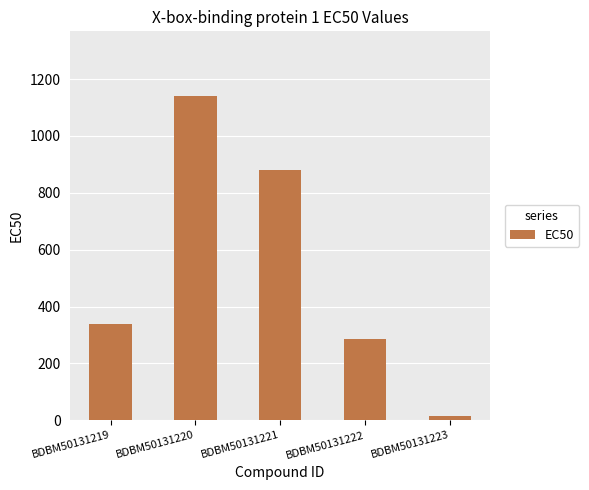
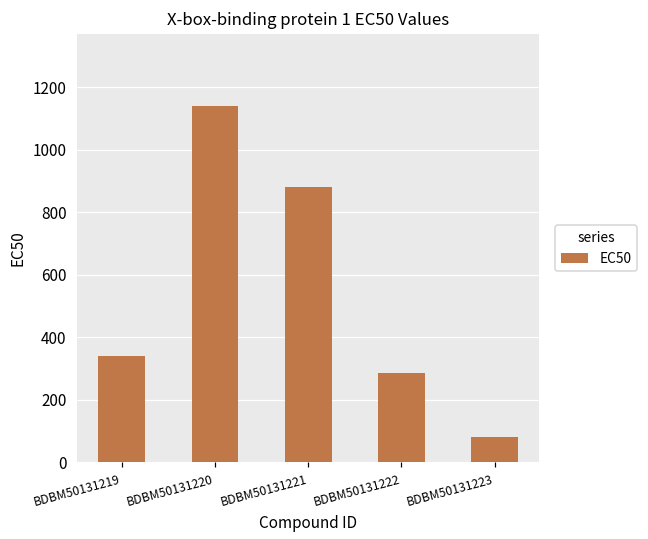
BDBM50131223: 20 -> 80
